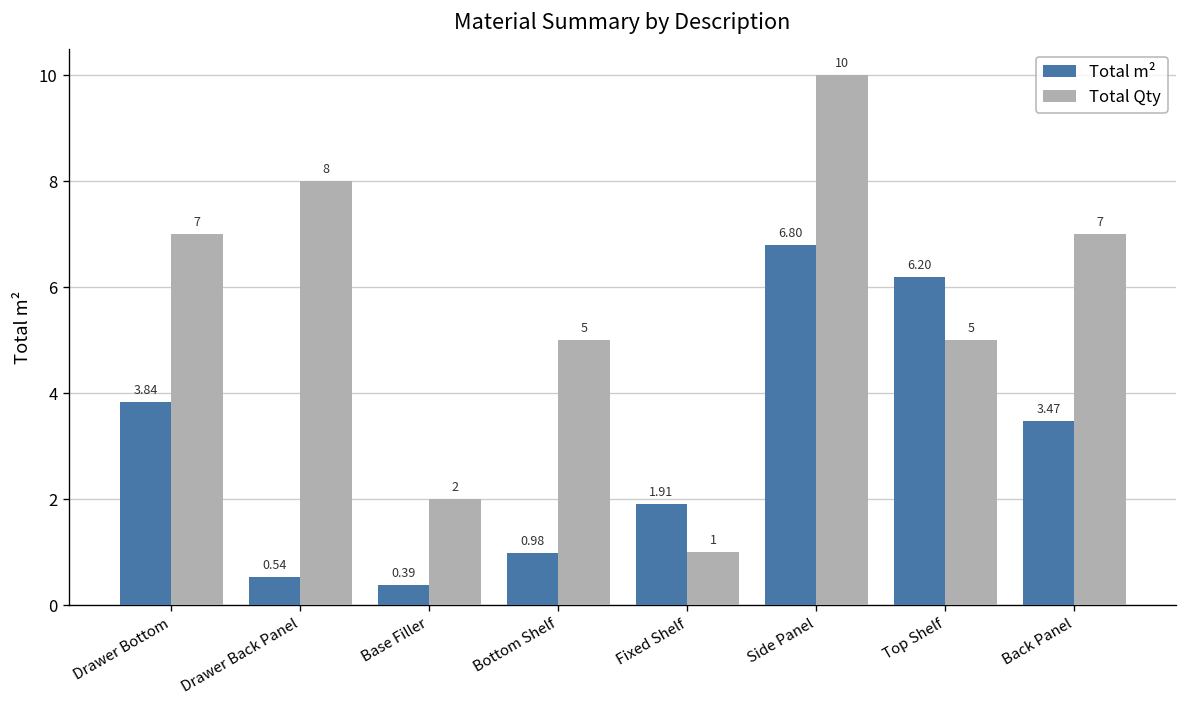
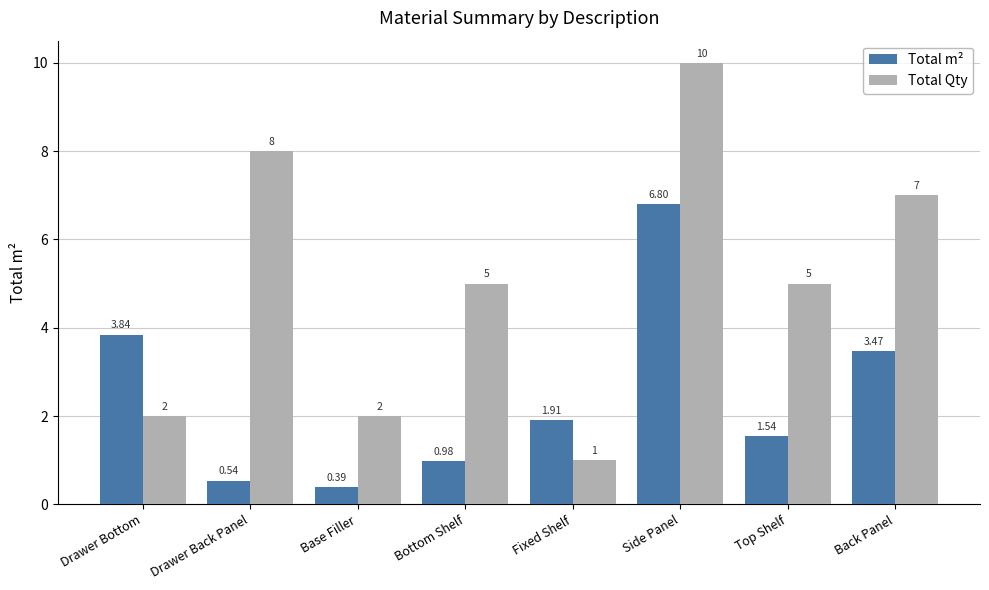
Total Qty, Drawer Bottom: 7 -> 2
Total m², Top Shelf: 6.20 -> 1.54
